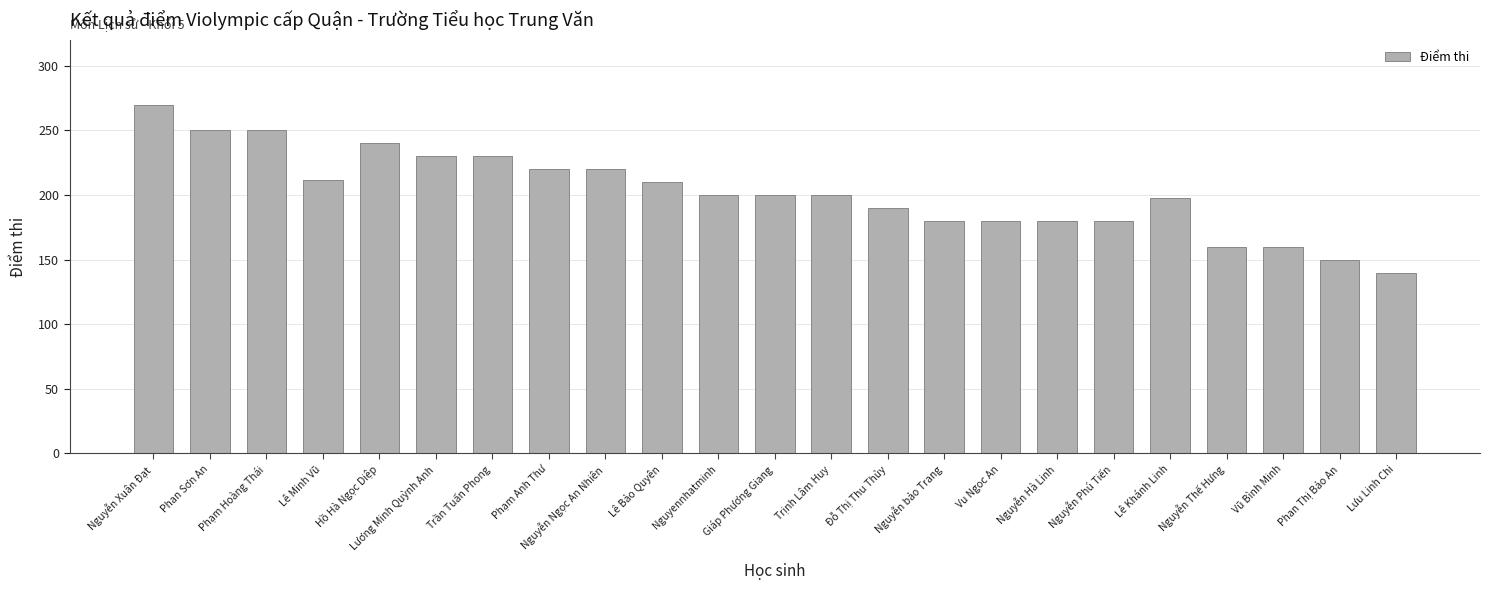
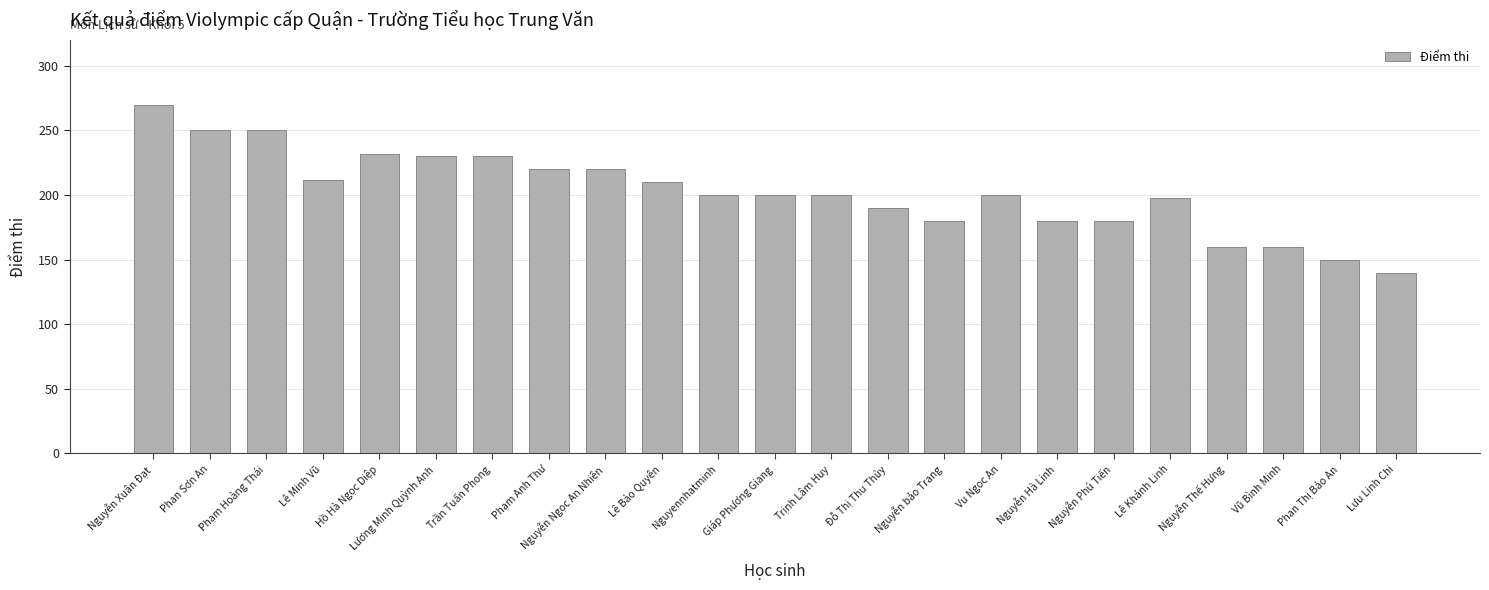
Hồ Hà Ngọc Diệp: 240 -> 232
Vu Ngoc An: 180 -> 200
